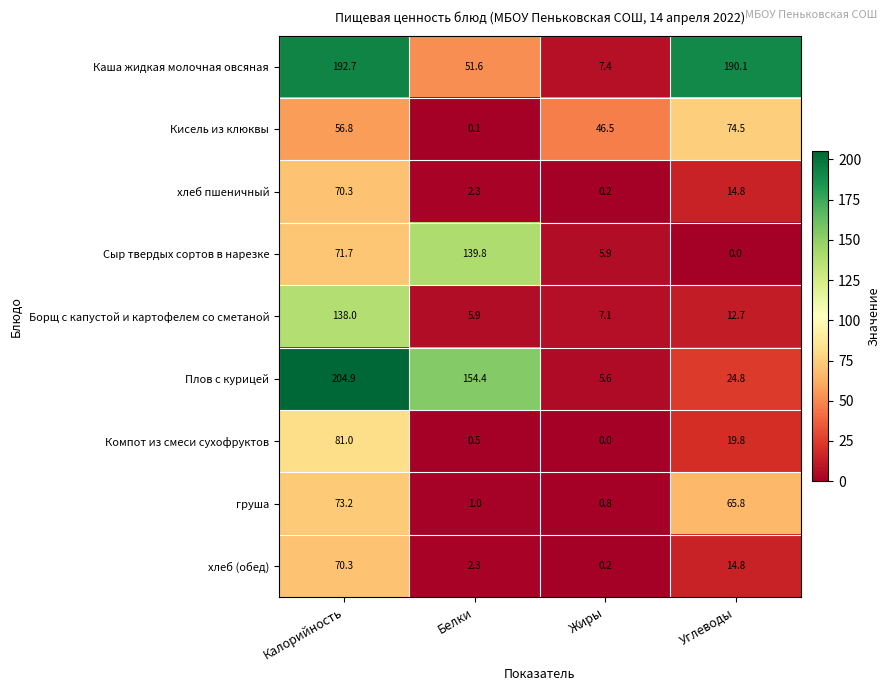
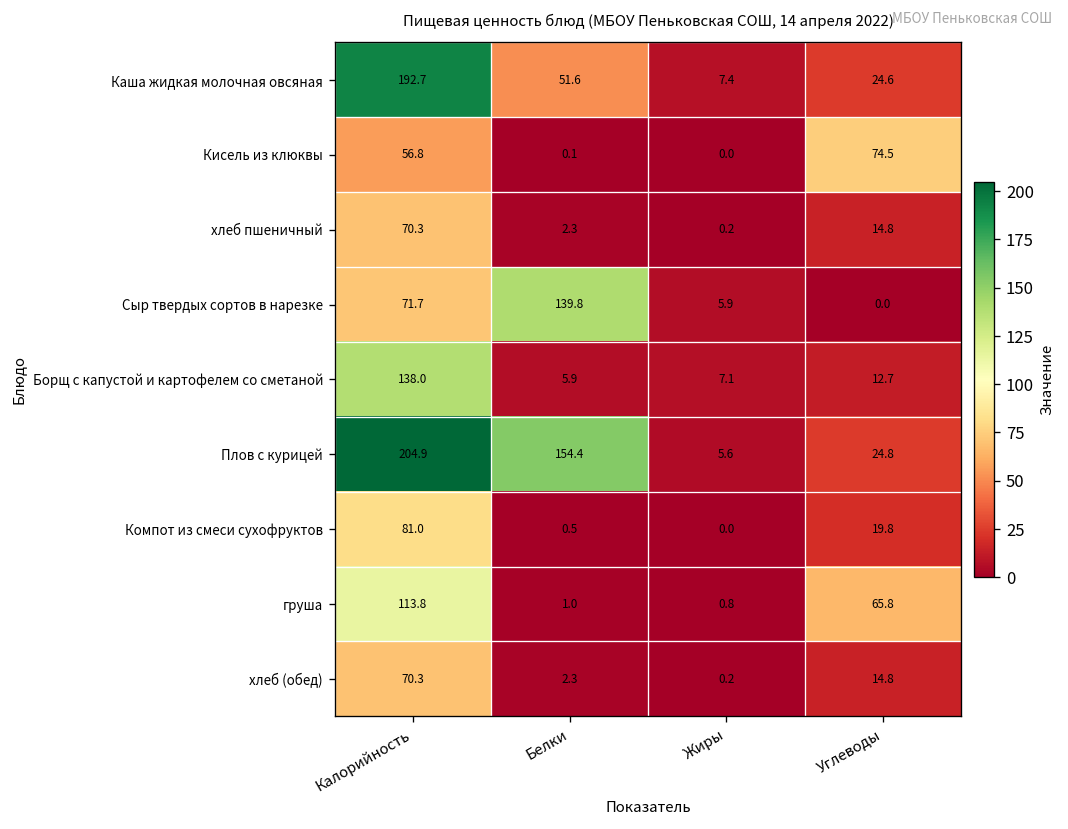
Каша жидкая молочная овсяная, Углеводы: 190.1 -> 24.6
Кисель из клюквы, Жиры: 46.5 -> 0.0
груша, Калорийность: 73.2 -> 113.8
